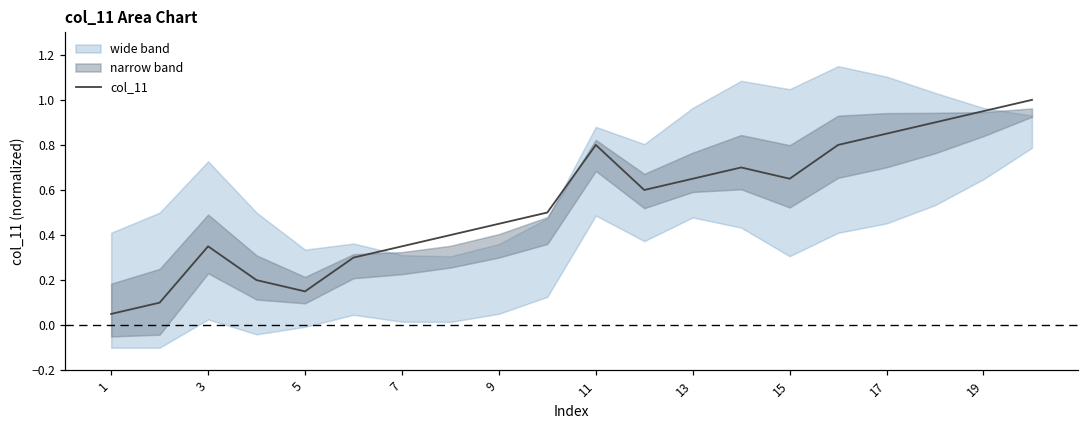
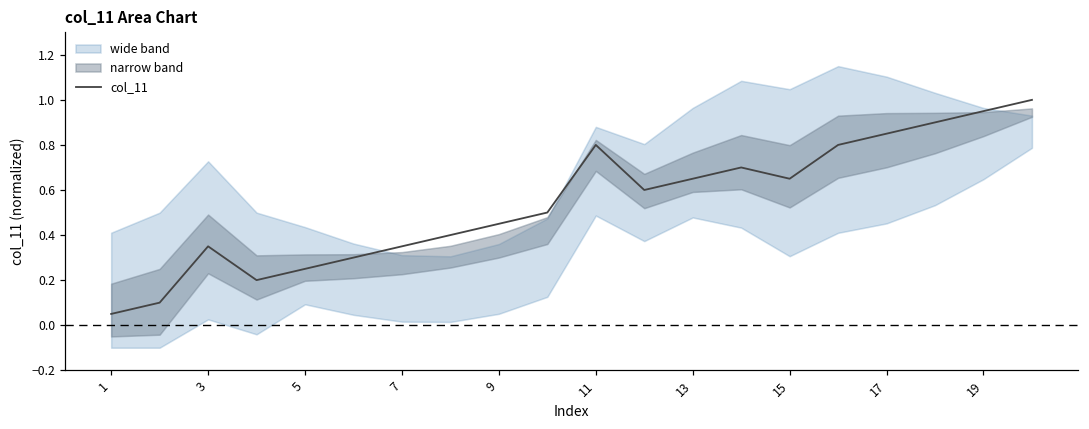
col_11, 5: 0.15 -> 0.25
